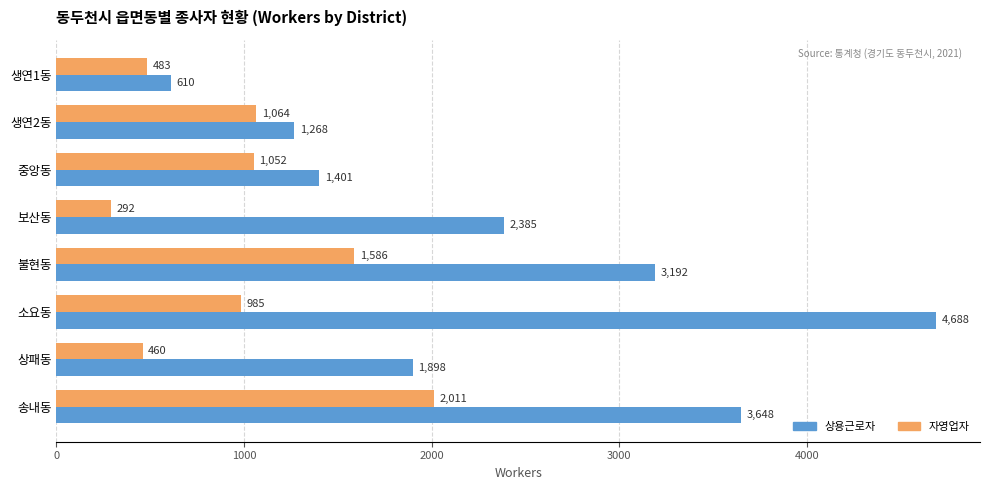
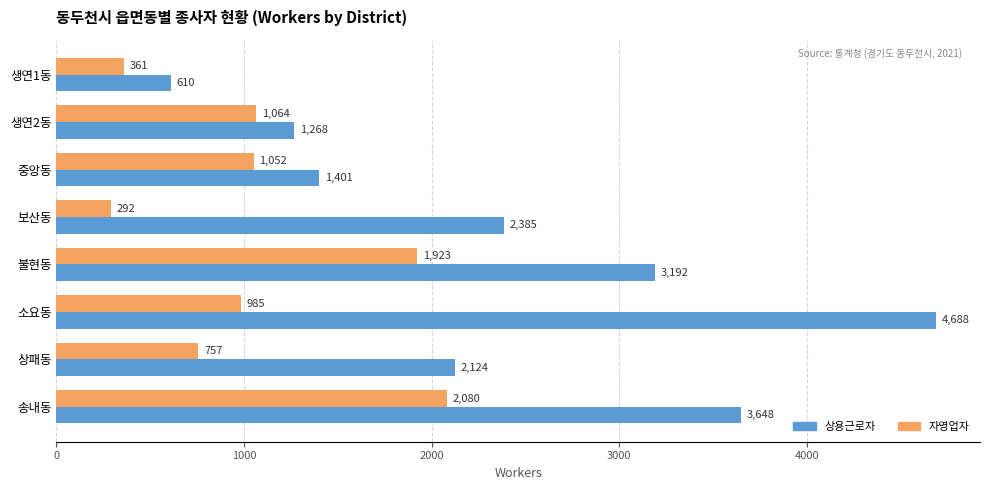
자영업자, 생연1동: 483 -> 361
자영업자, 불현동: 1,586 -> 1,923
자영업자, 상패동: 460 -> 757
상용근로자, 상패동: 1,898 -> 2,124
자영업자, 송내동: 2,011 -> 2,080
